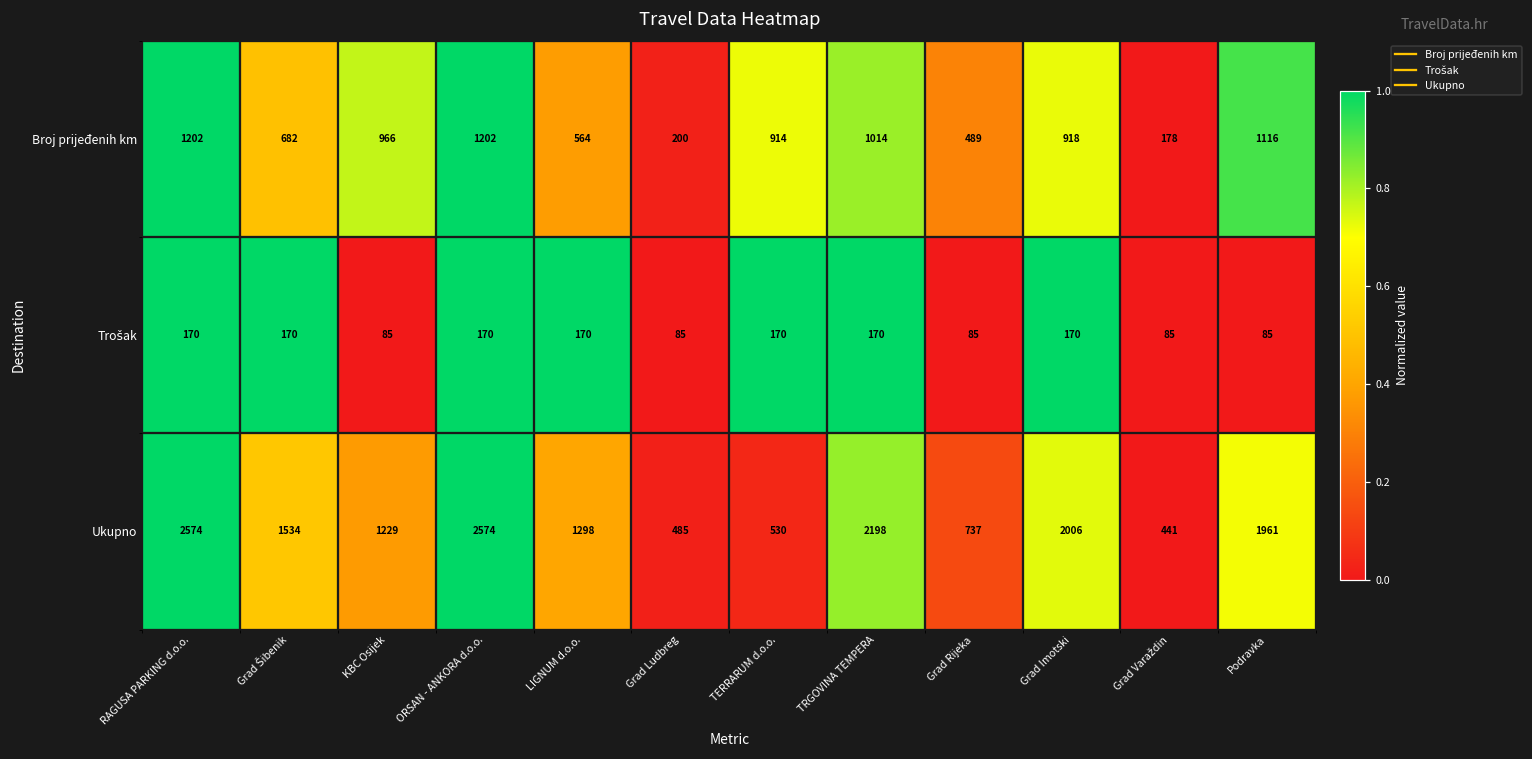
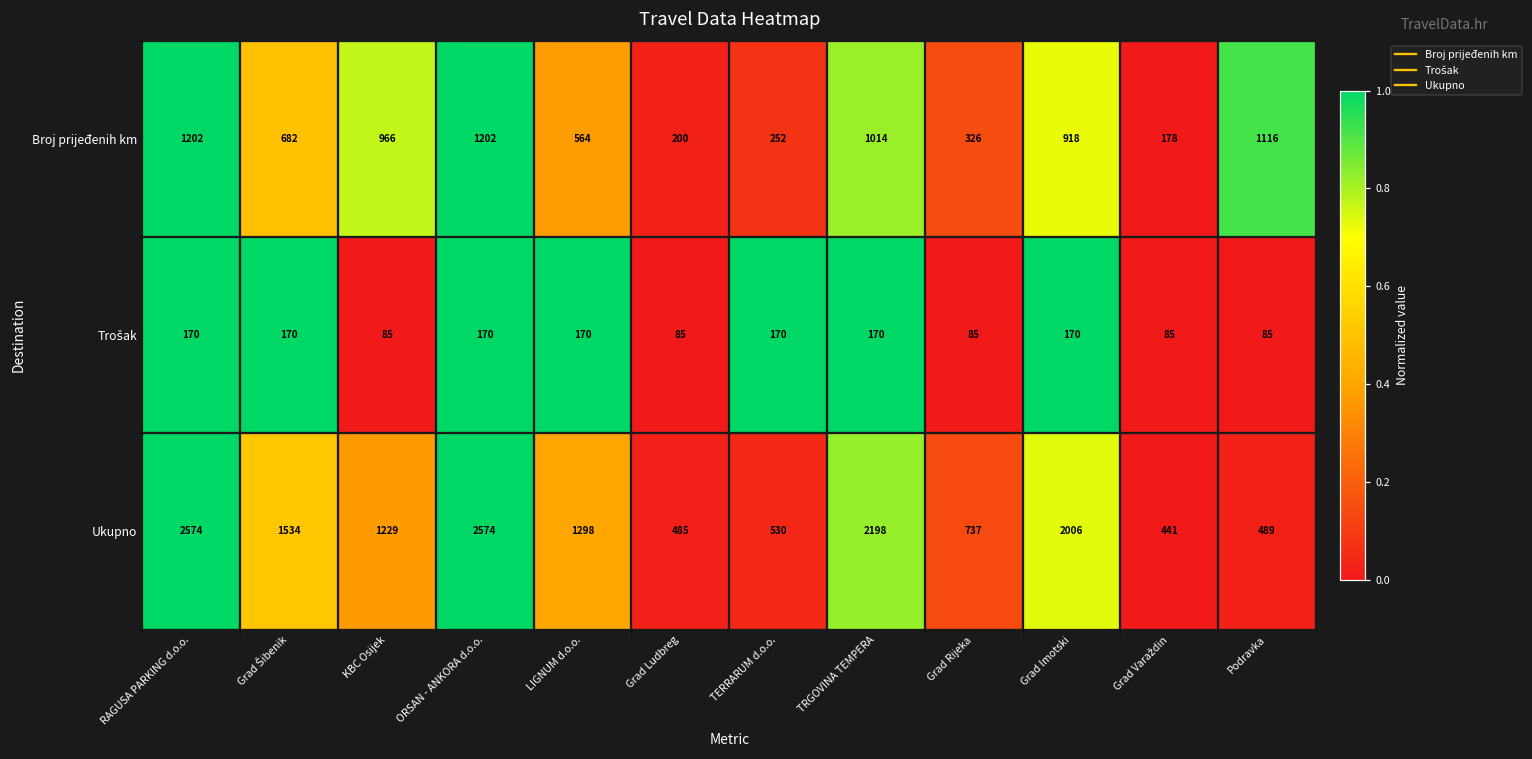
Broj prijeđenih km, TERRARUM d.o.o.: 914 -> 252
Broj prijeđenih km, Grad Rijeka: 489 -> 326
Ukupno, Podravka: 1961 -> 489
